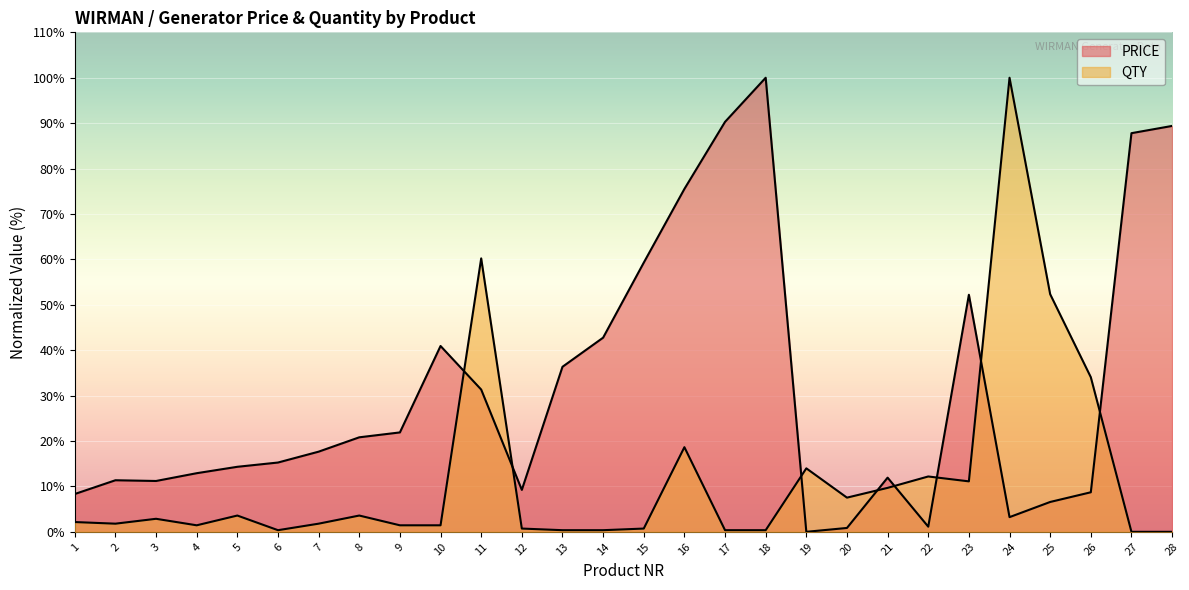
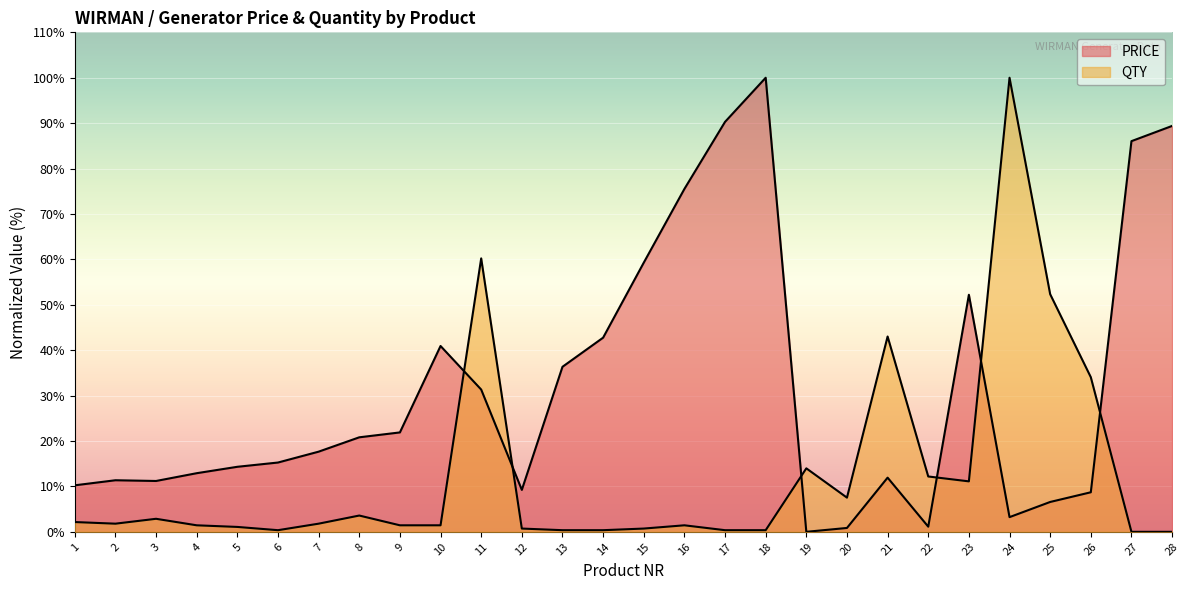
PRICE, 1: 8% -> 10%
QTY, 5: 4% -> 1%
QTY, 16: 19% -> 1%
QTY, 21: 10% -> 43%
PRICE, 27: 88% -> 86%
